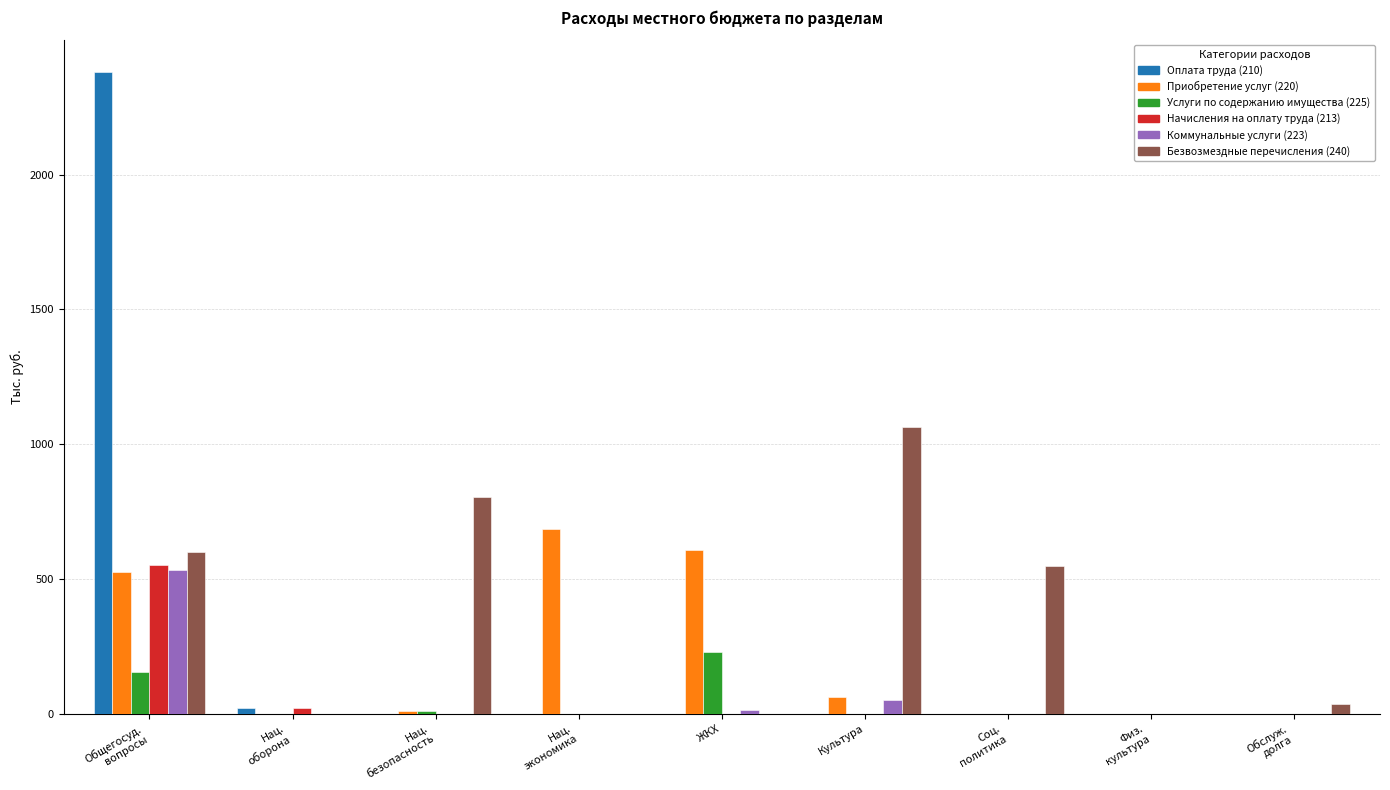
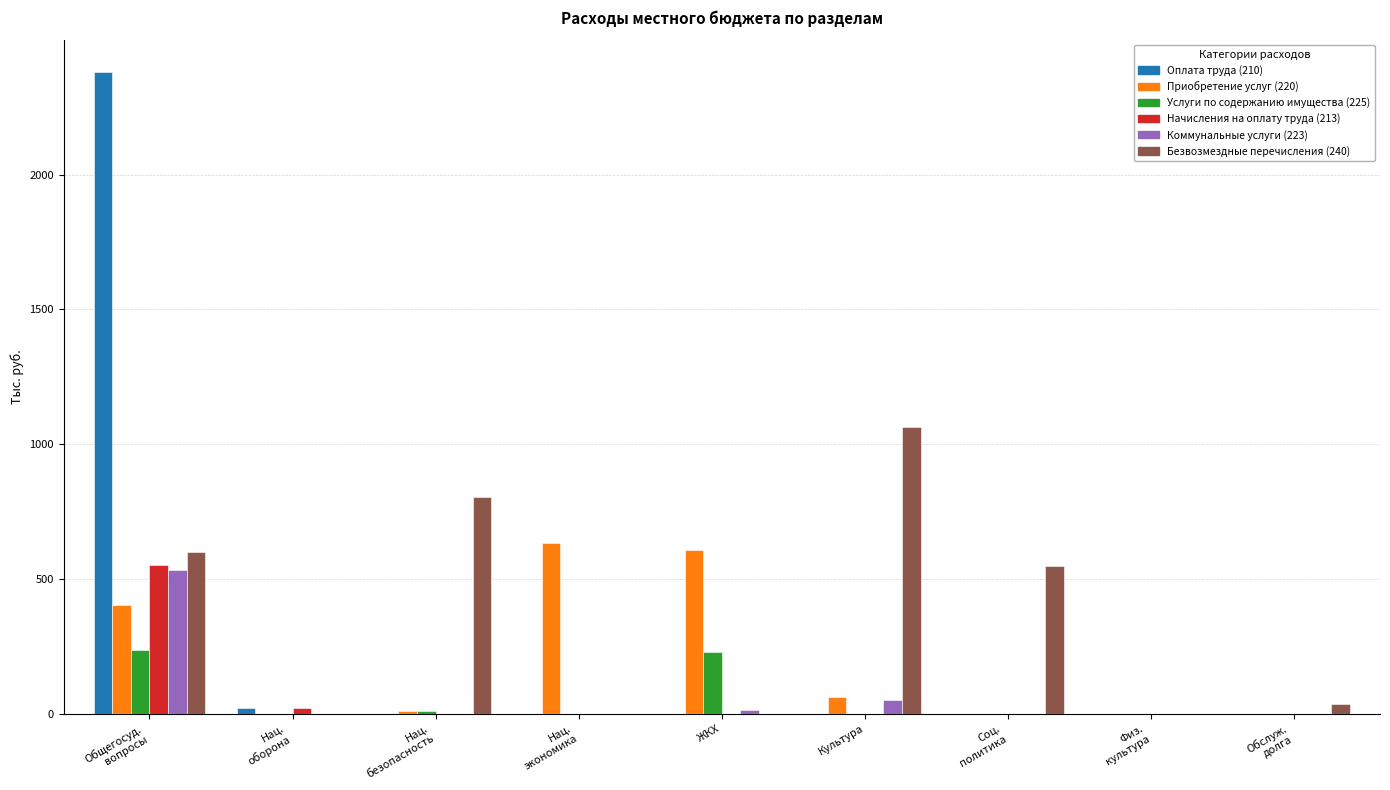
Приобретение услуг (220), Общегосуд. вопросы: 530 -> 400
Услуги по содержанию имущества (225), Общегосуд. вопросы: 150 -> 240
Приобретение услуг (220), Нац. экономика: 690 -> 630
